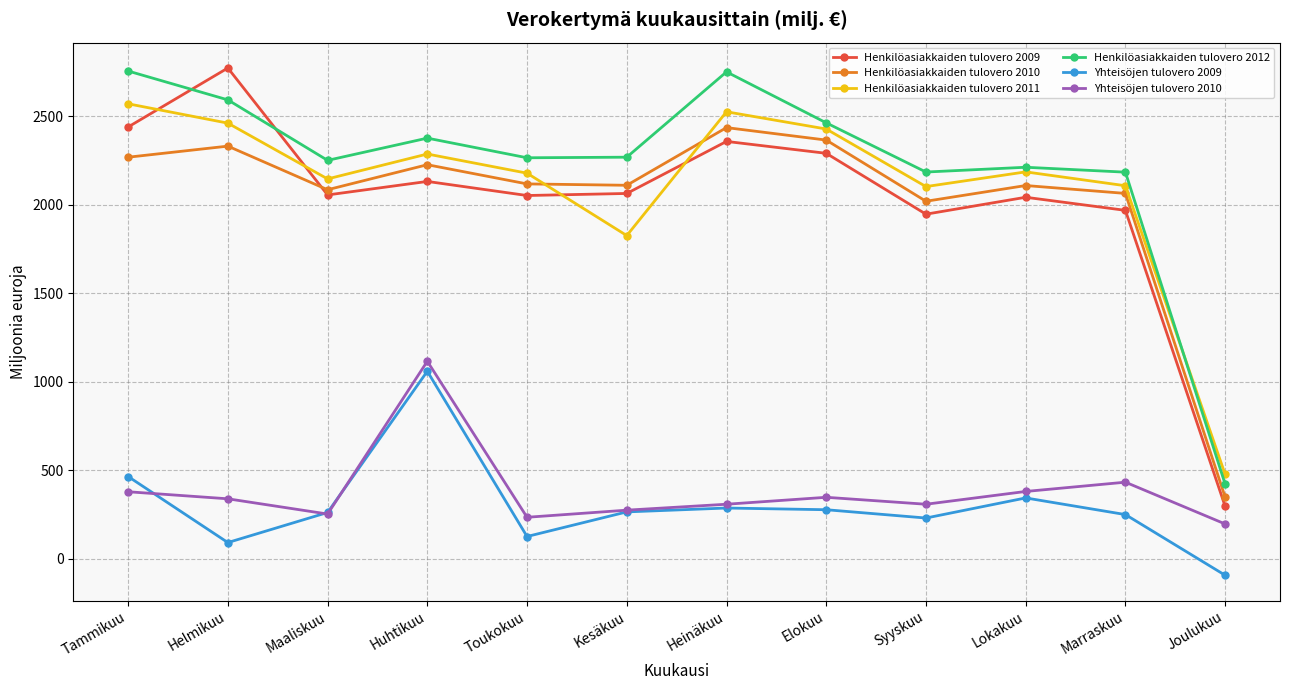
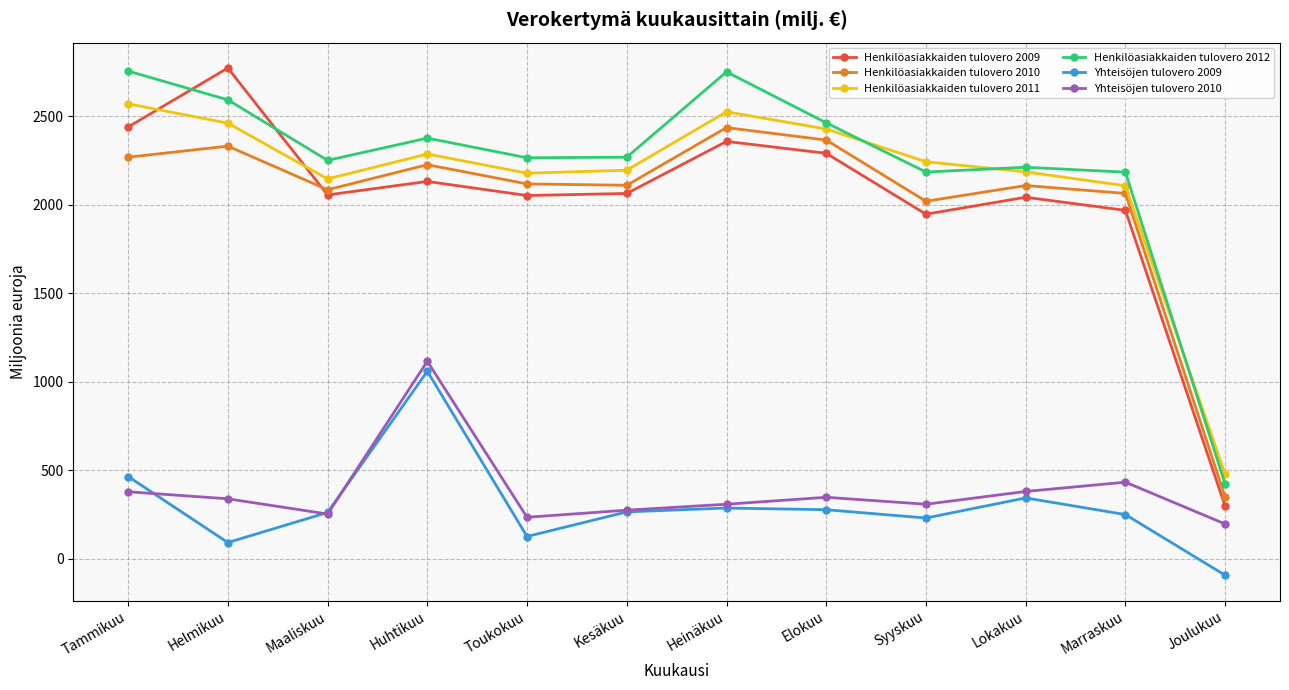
Henkilöasiakkaiden tulovero 2011, Kesäkuu: 1830 -> 2190
Henkilöasiakkaiden tulovero 2011, Syyskuu: 2100 -> 2240
